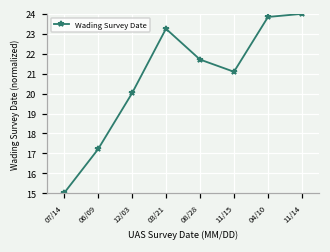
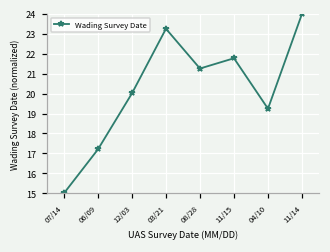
08/28: 21.7 -> 21.3
11/15: 21.1 -> 21.8
04/10: 23.8 -> 19.2
